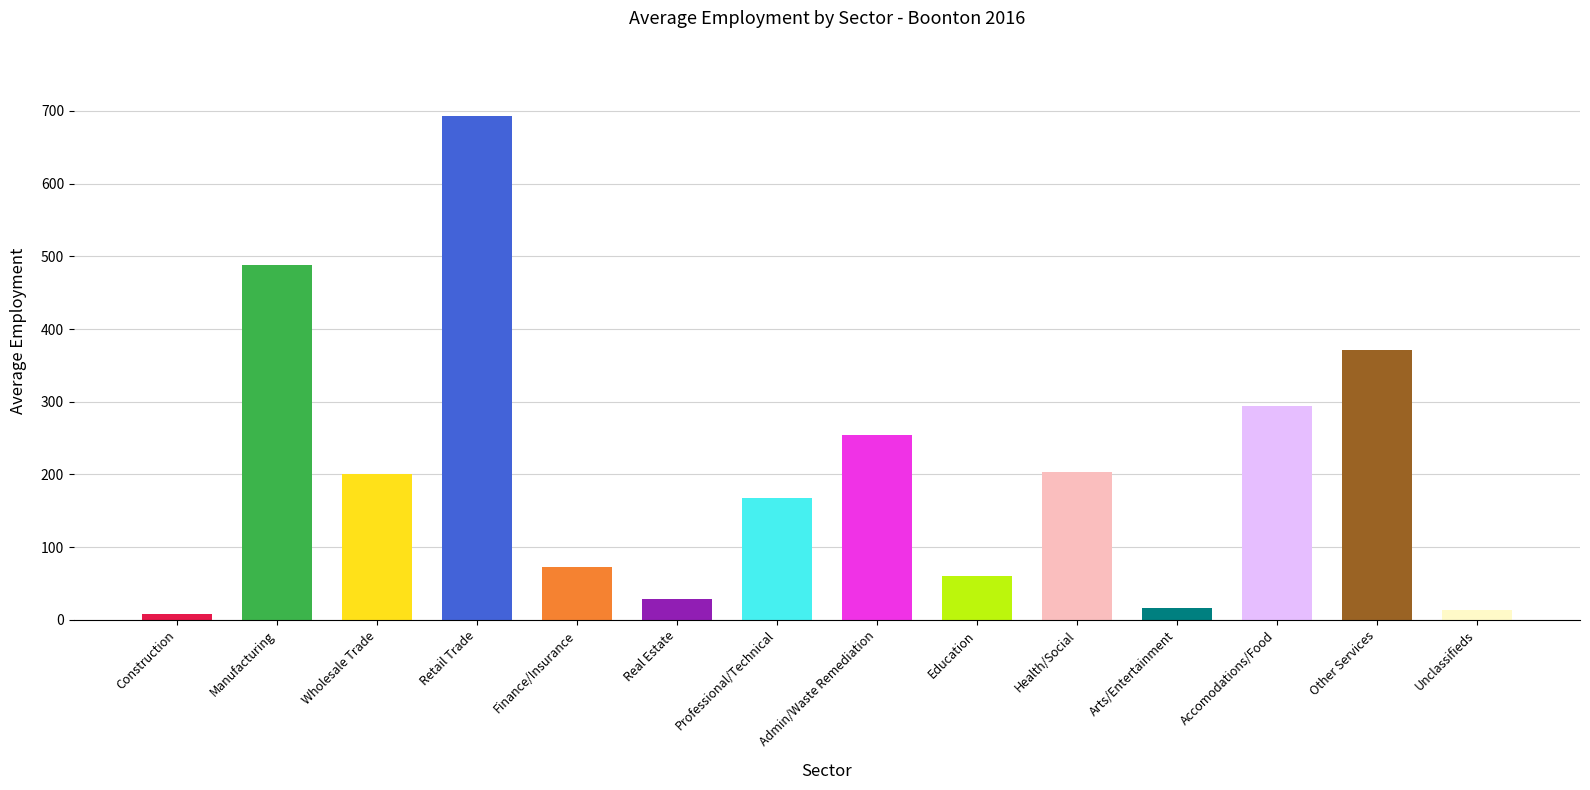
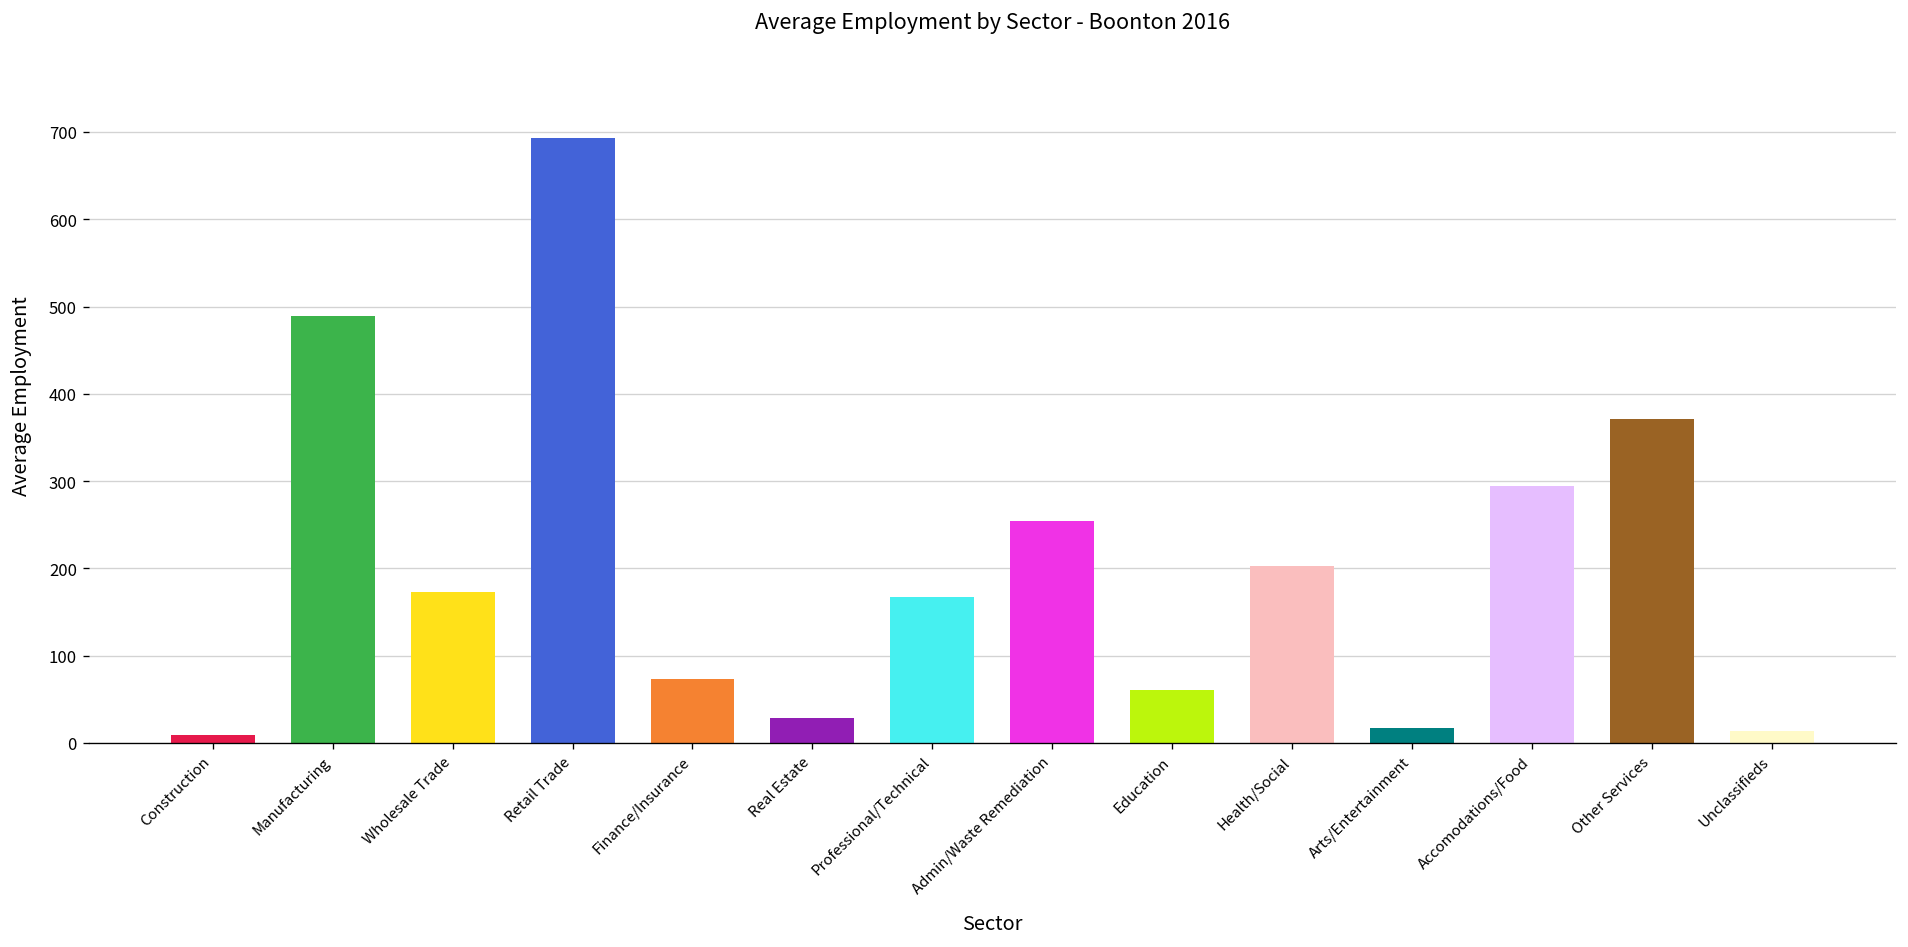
Wholesale Trade: 200 -> 170
